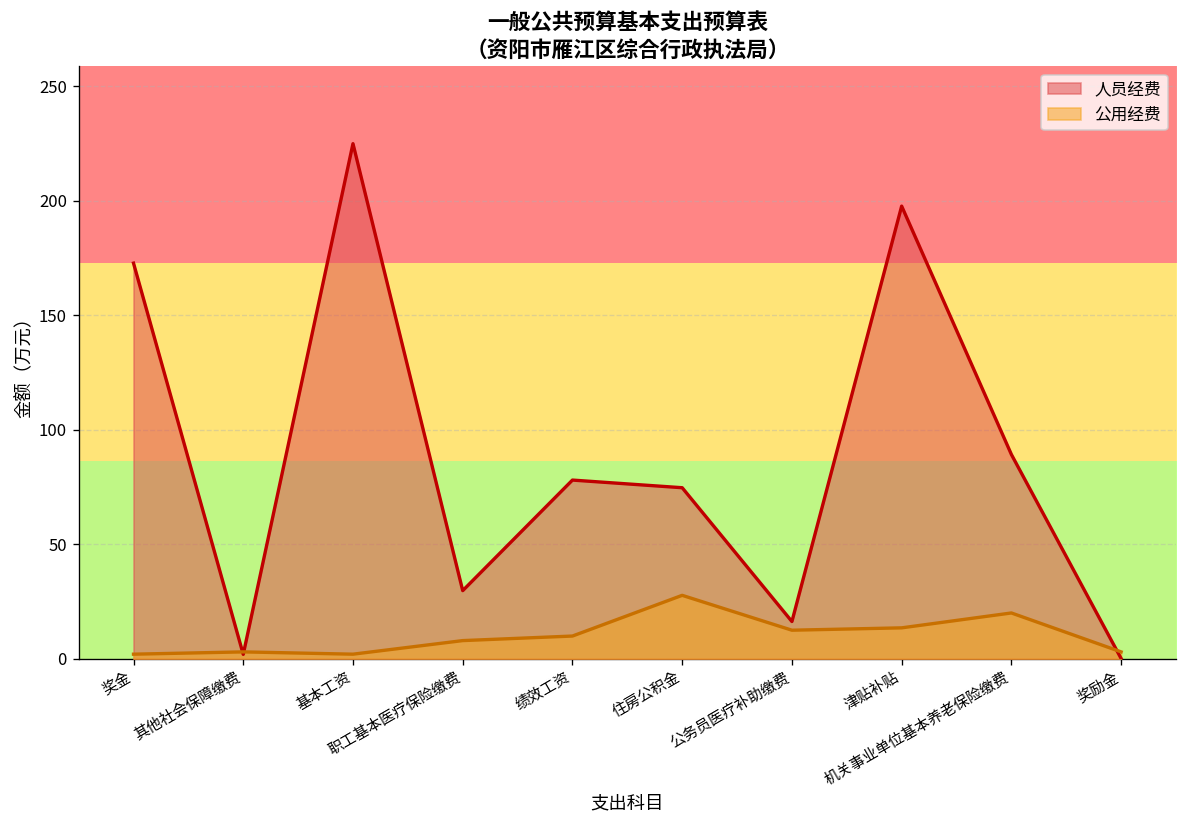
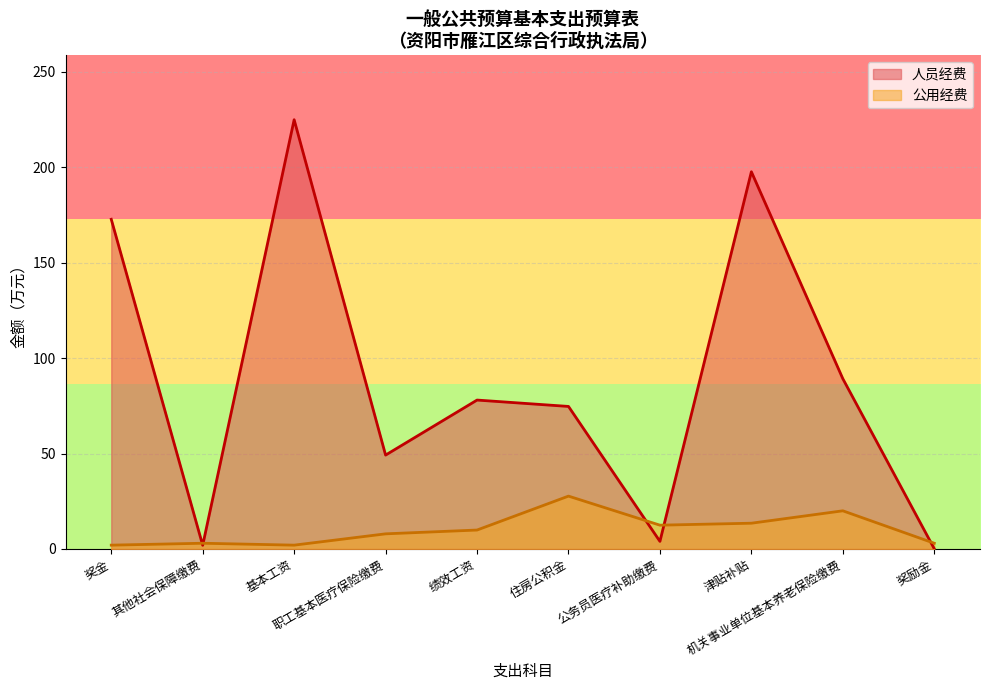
人员经费, 职工基本医疗保险缴费: 30 -> 49
人员经费, 公务员医疗补助缴费: 16 -> 4
